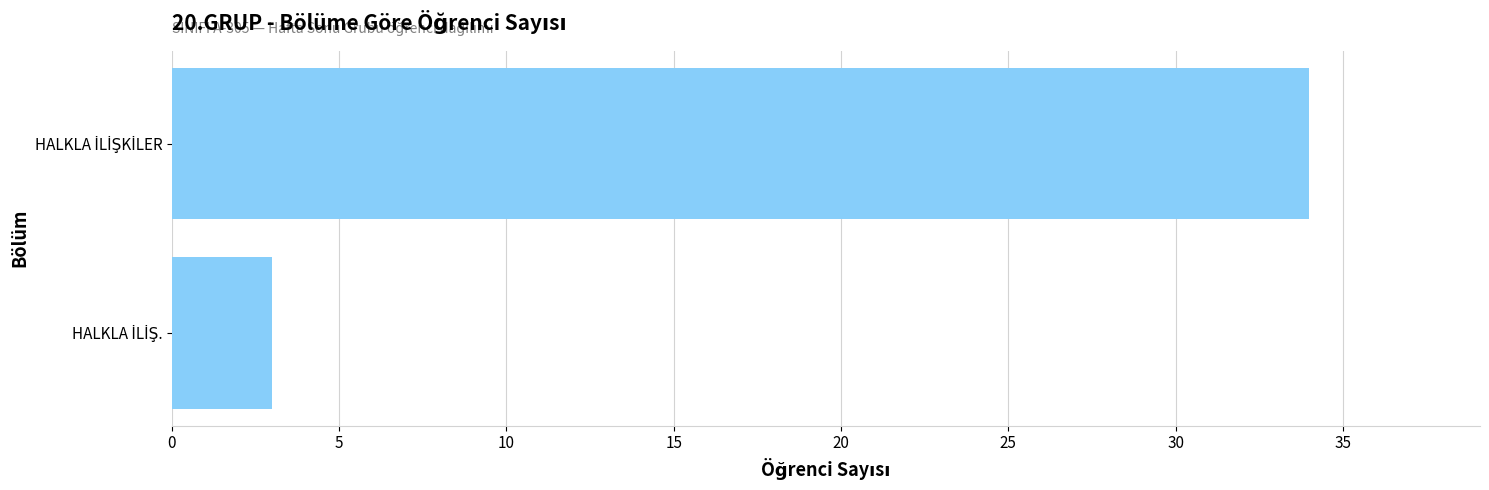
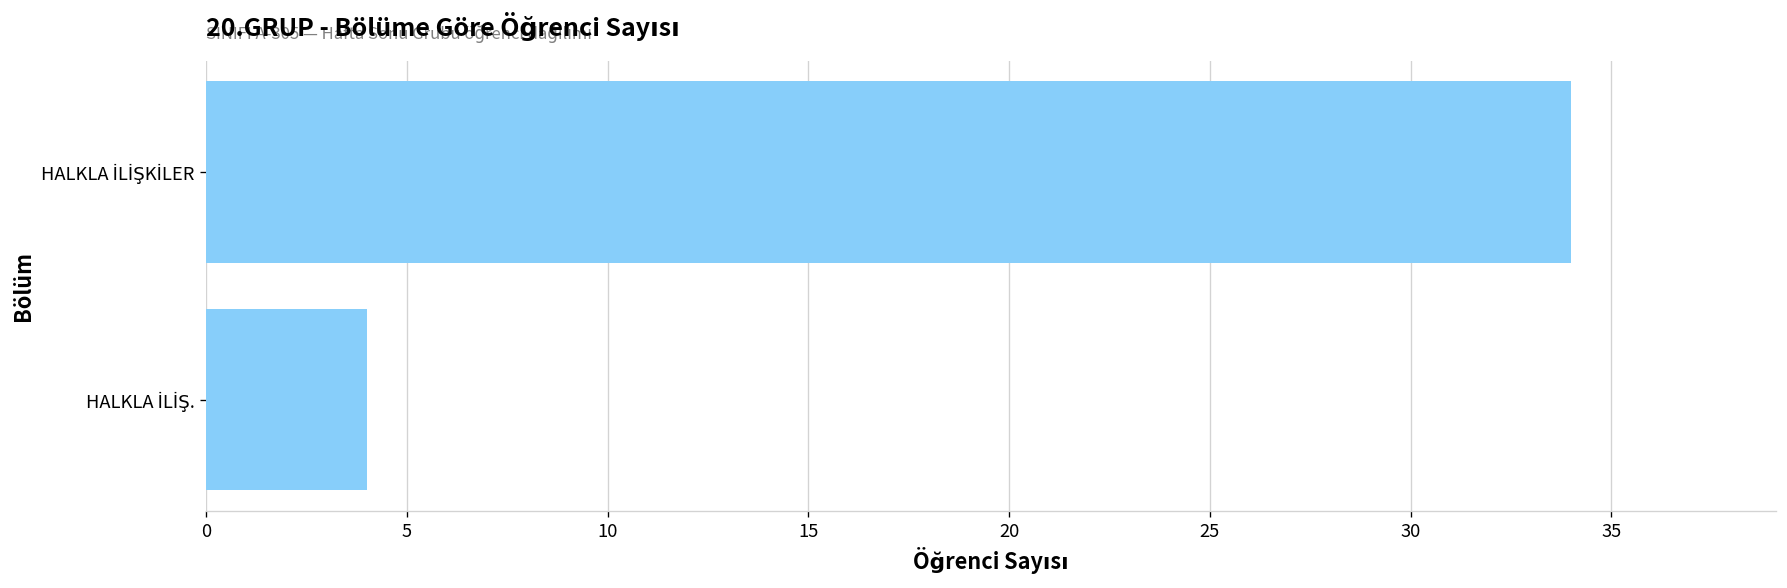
HALKLA İLİŞ.: 3 -> 4
